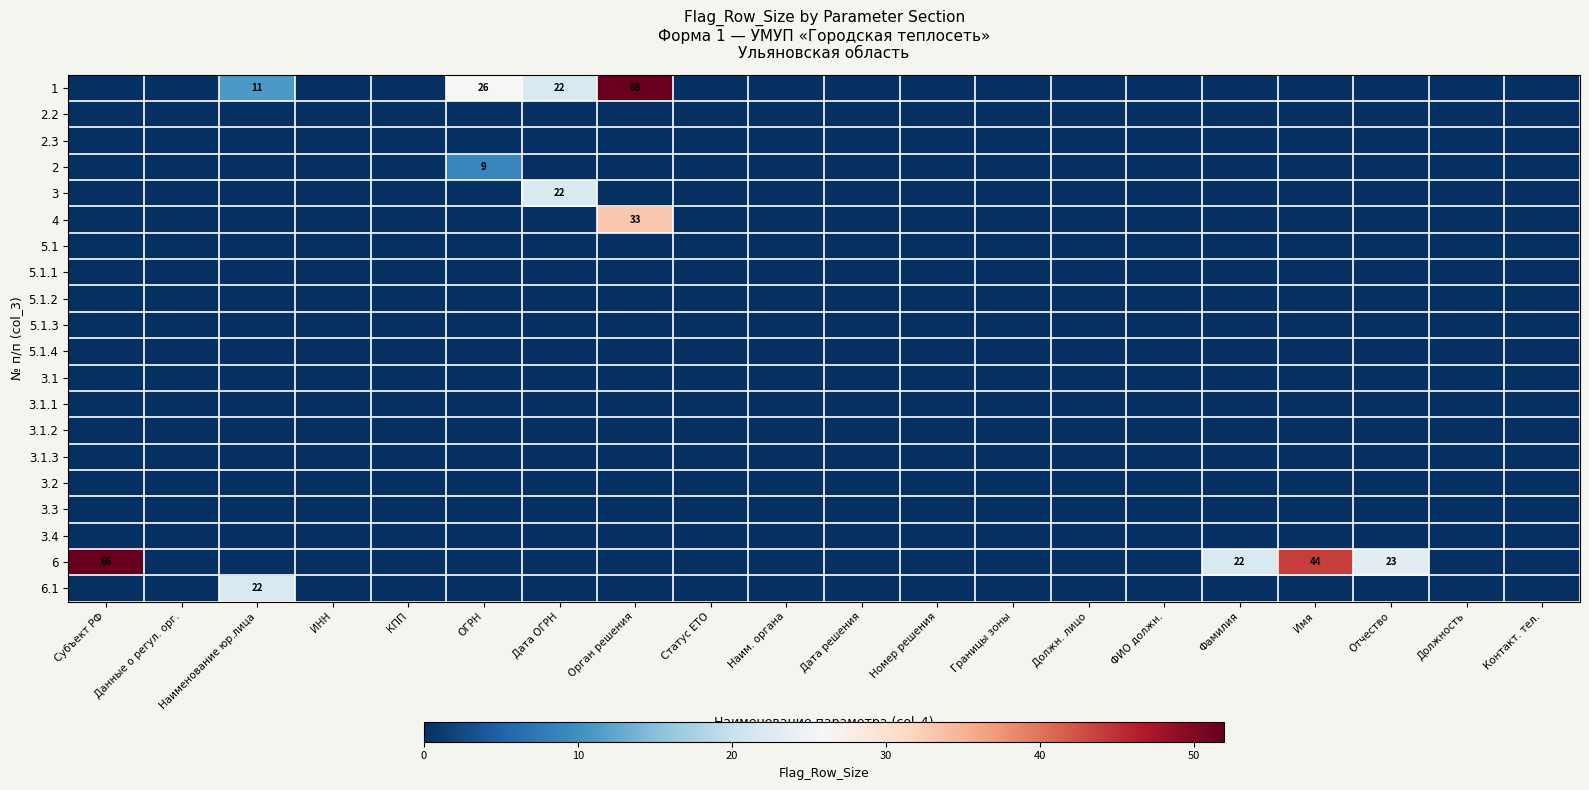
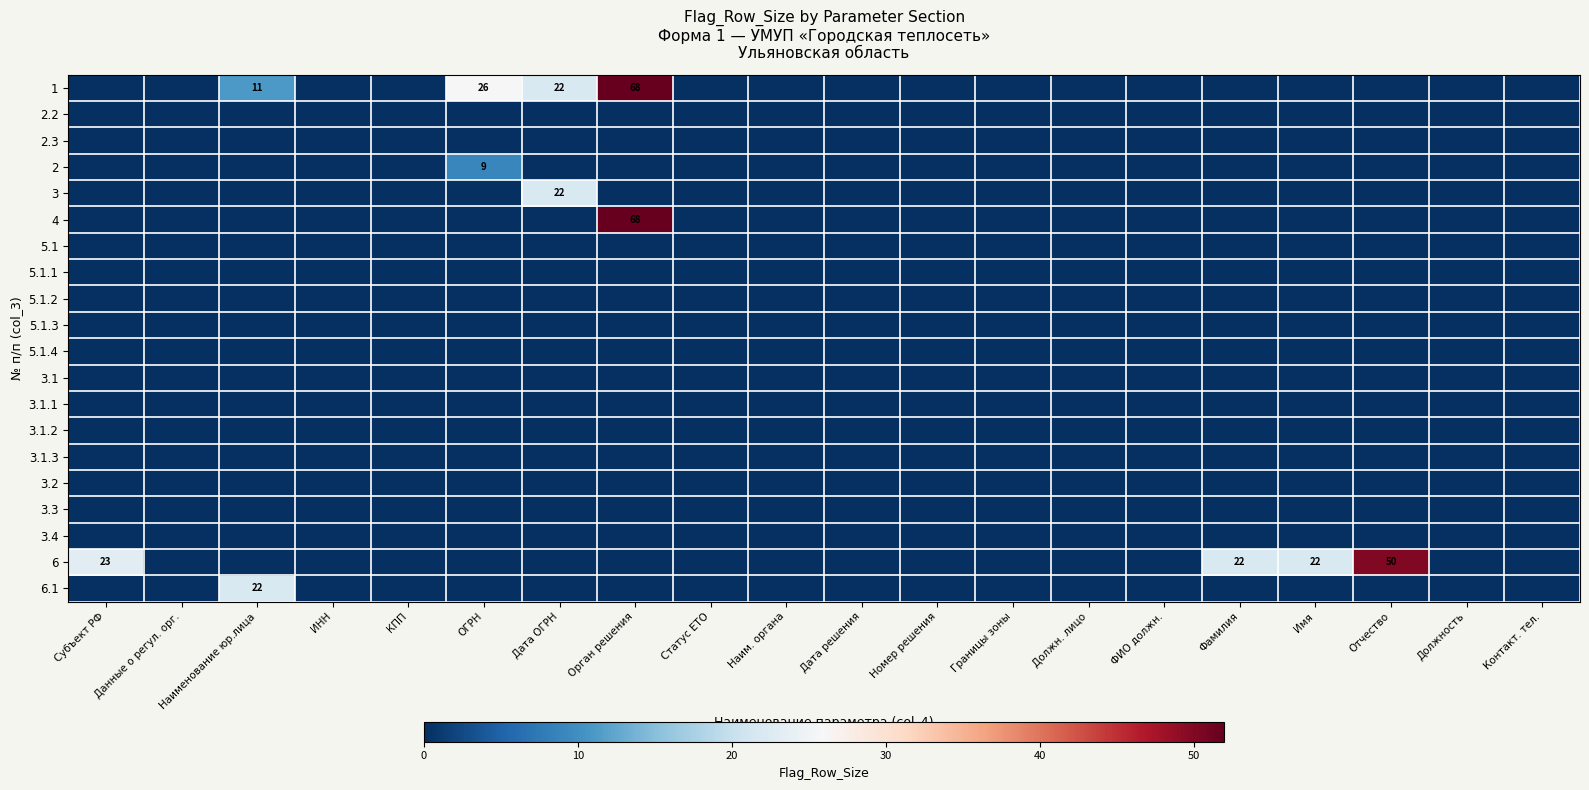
4, Орган решения: 33 -> 68
6, Субъект РФ: 66 -> 23
6, Имя: 44 -> 22
6, Отчество: 23 -> 50
